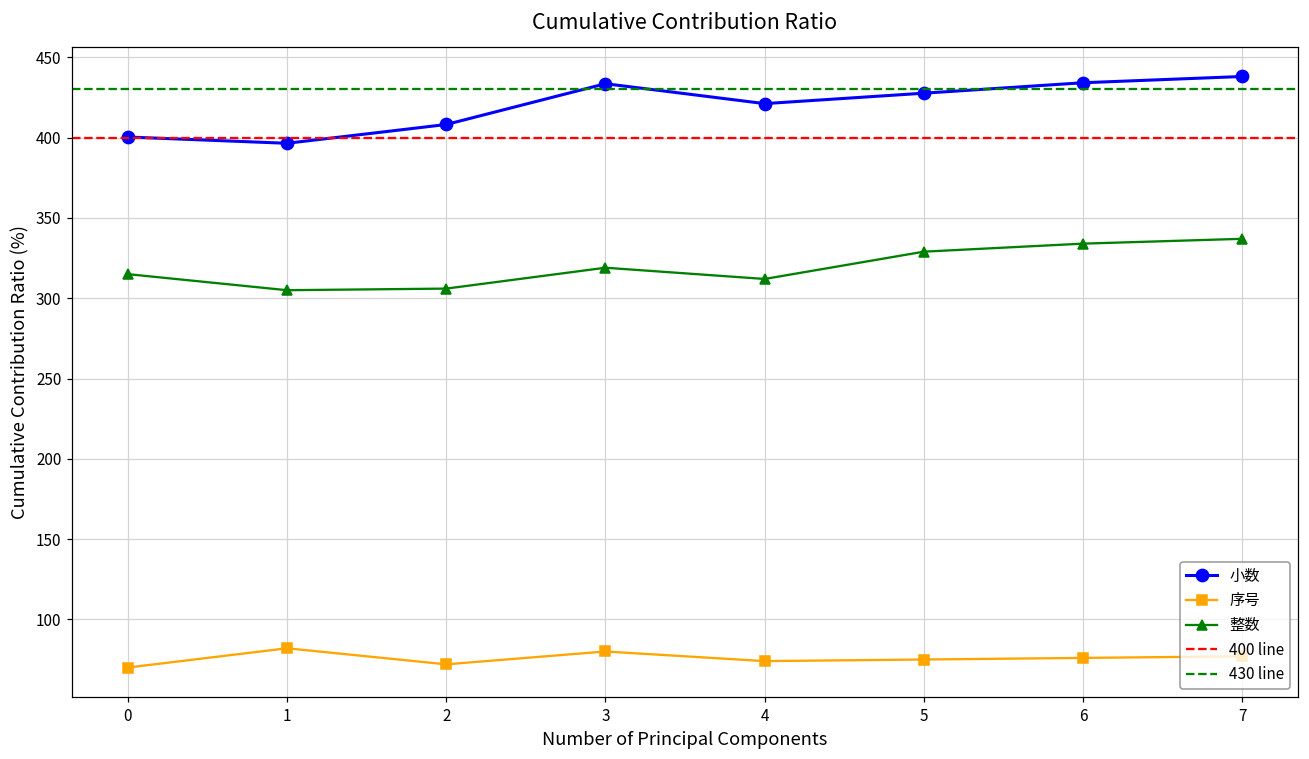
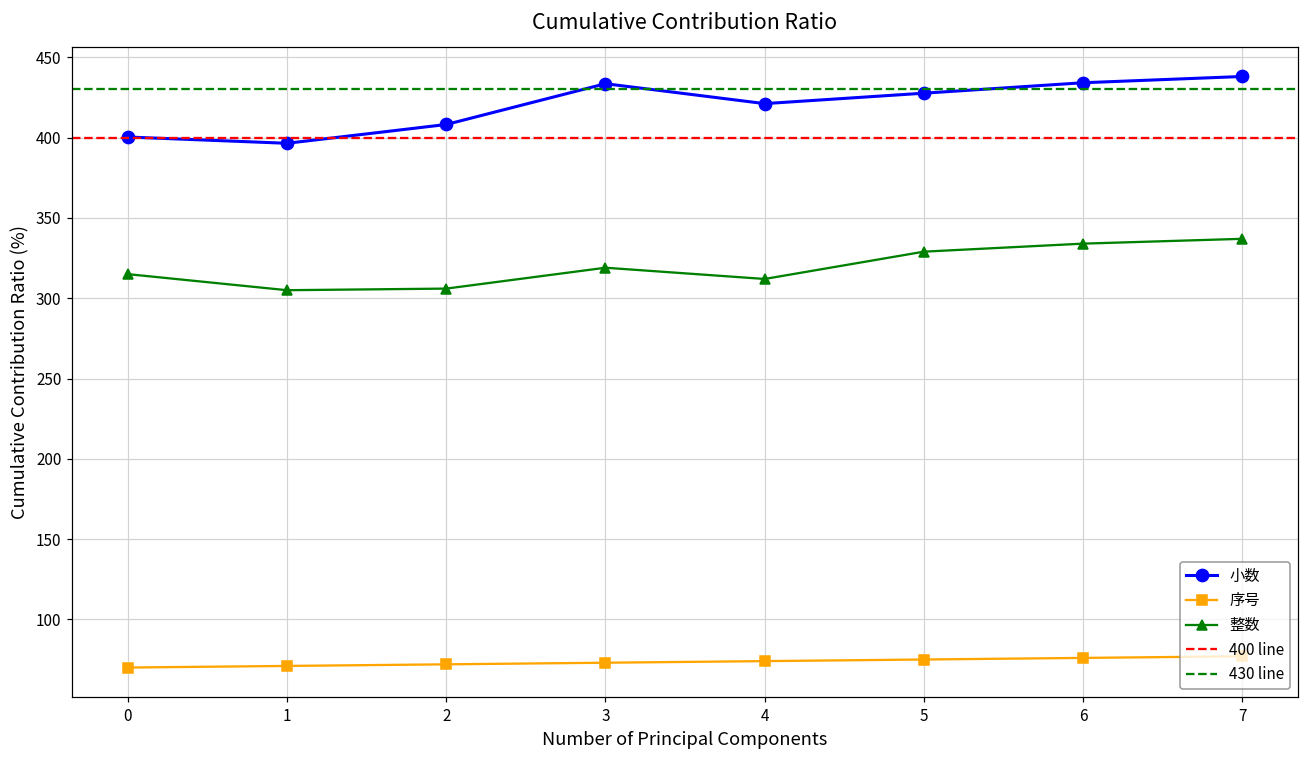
序号, 1: 82 -> 71
序号, 3: 80 -> 73
